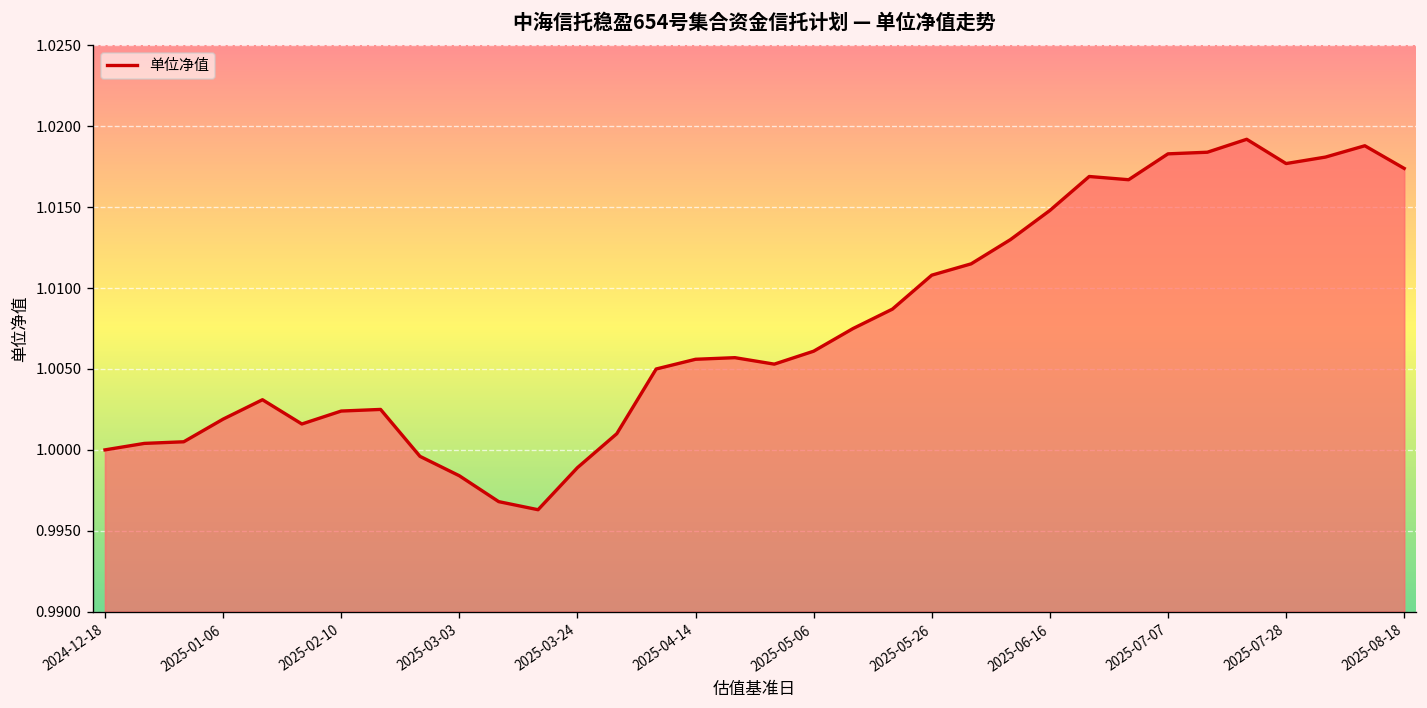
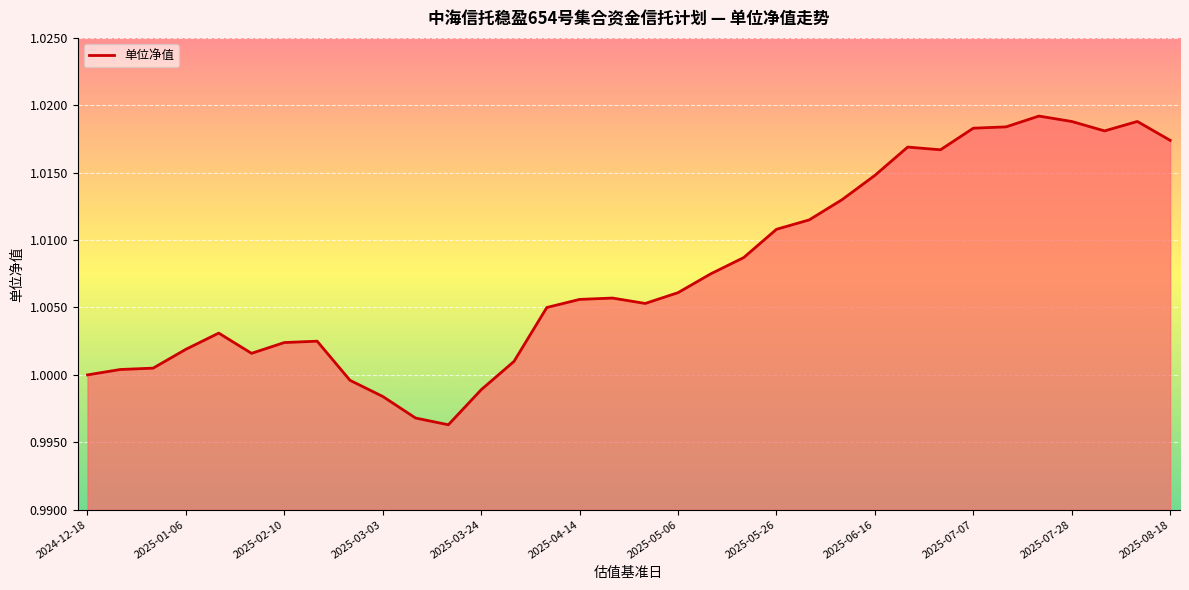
2025-07-28: 1.0177 -> 1.0188
